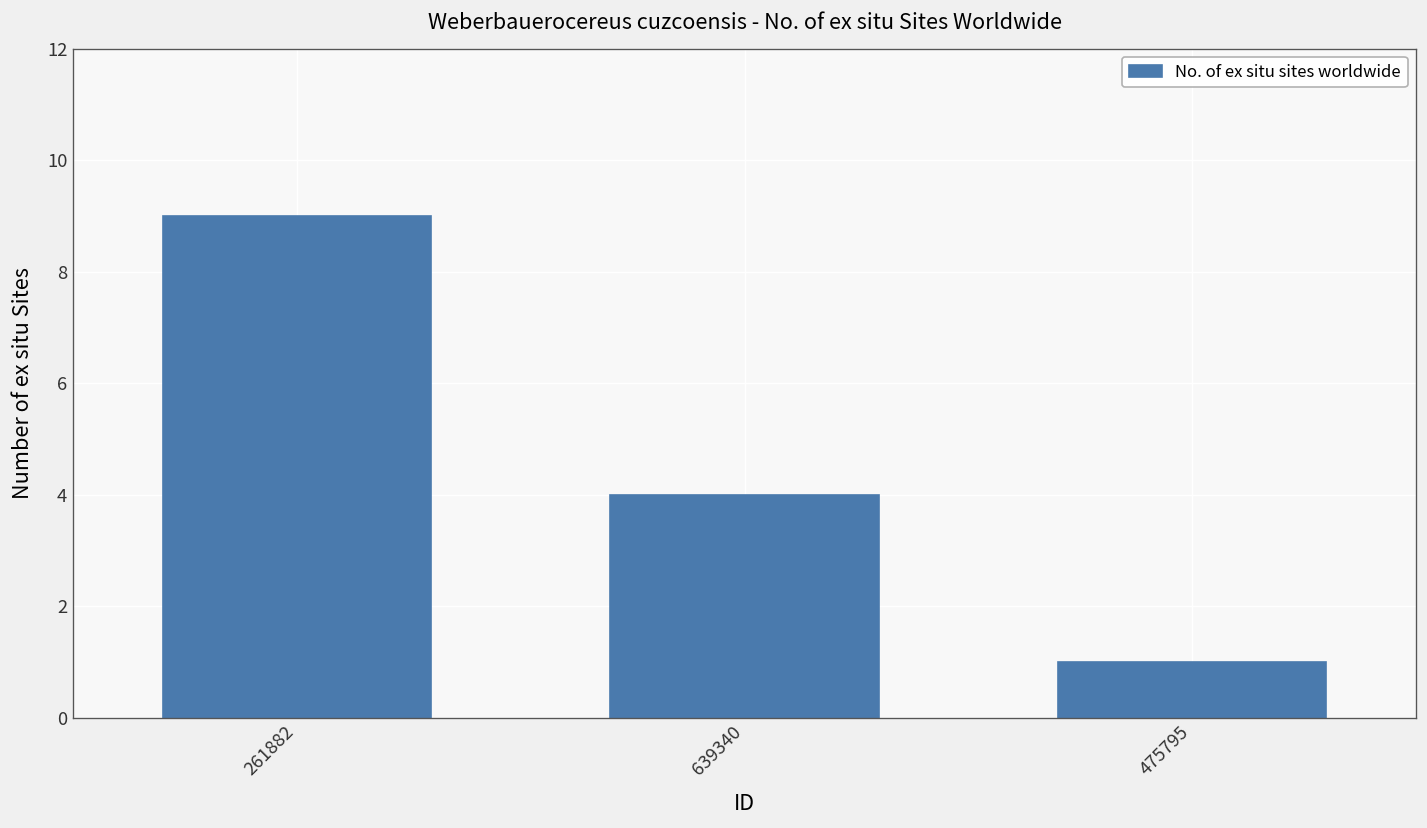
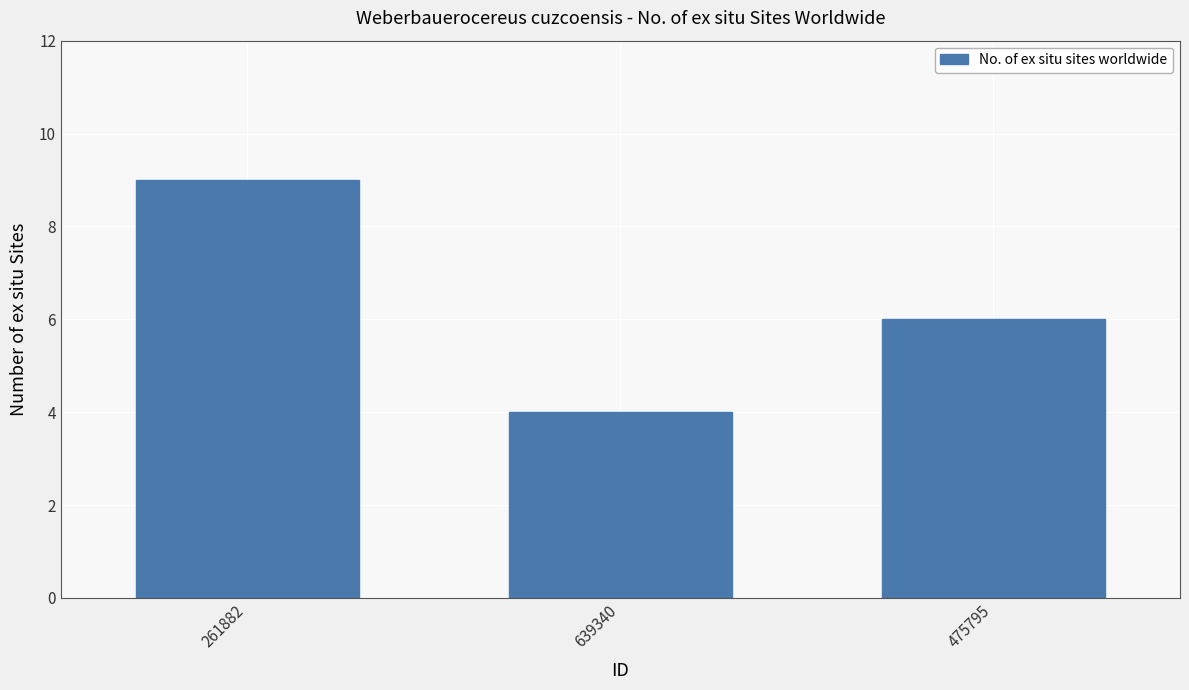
475795: 1 -> 6
